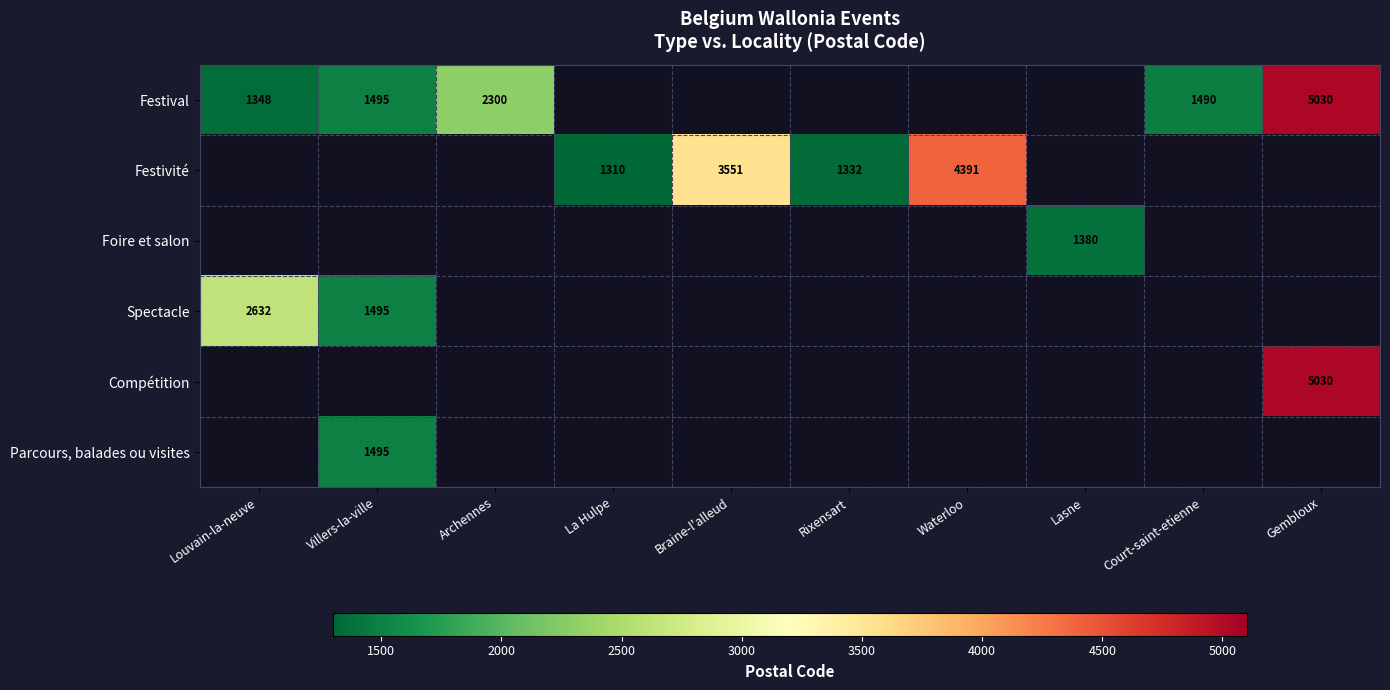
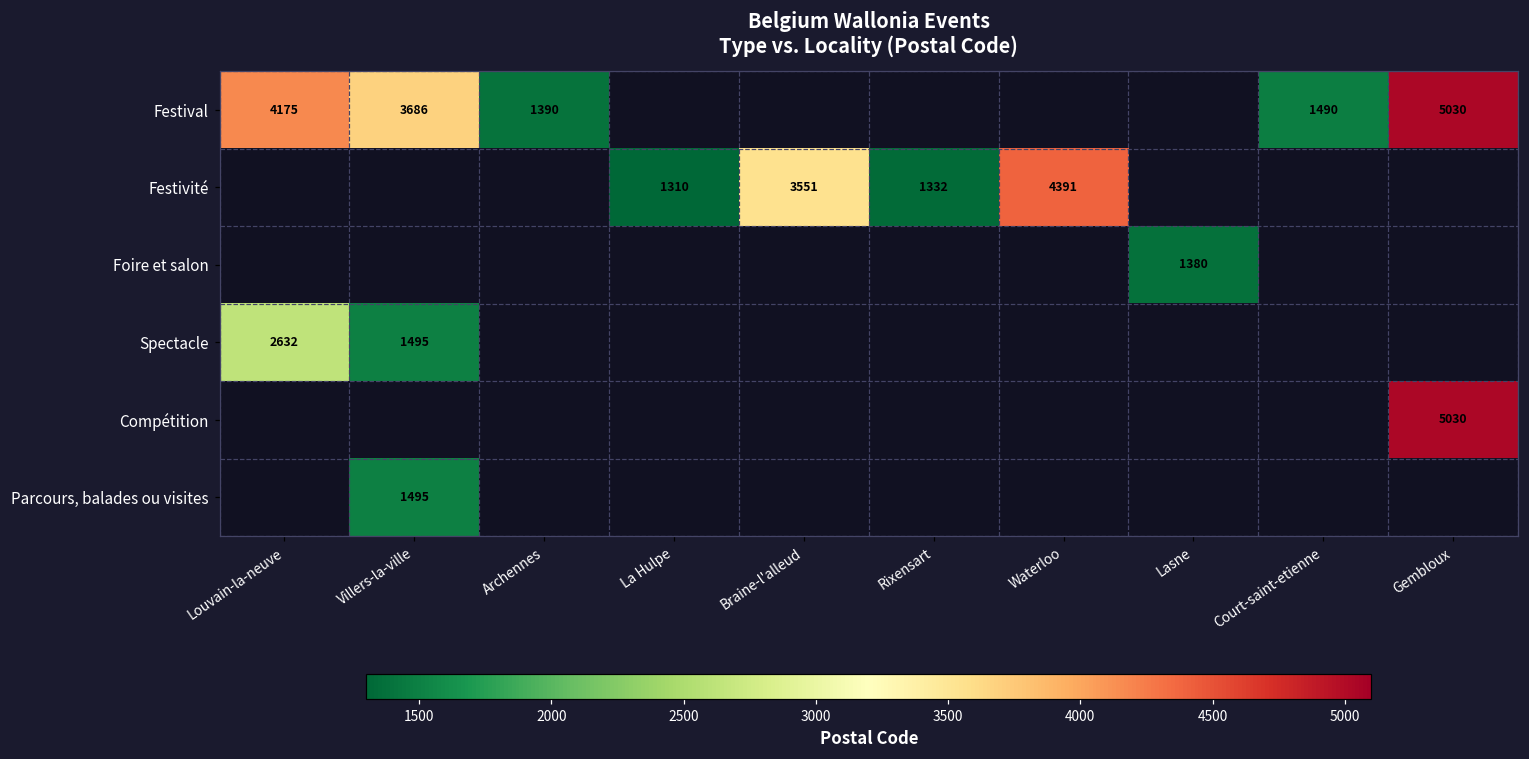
Festival, Louvain-la-neuve: 1348 -> 4175
Festival, Villers-la-ville: 1495 -> 3686
Festival, Archennes: 2300 -> 1390
